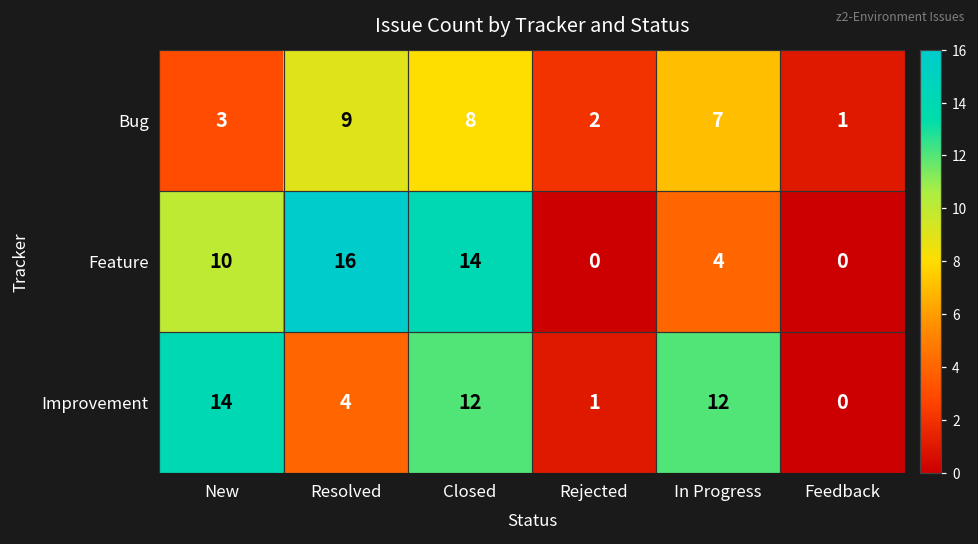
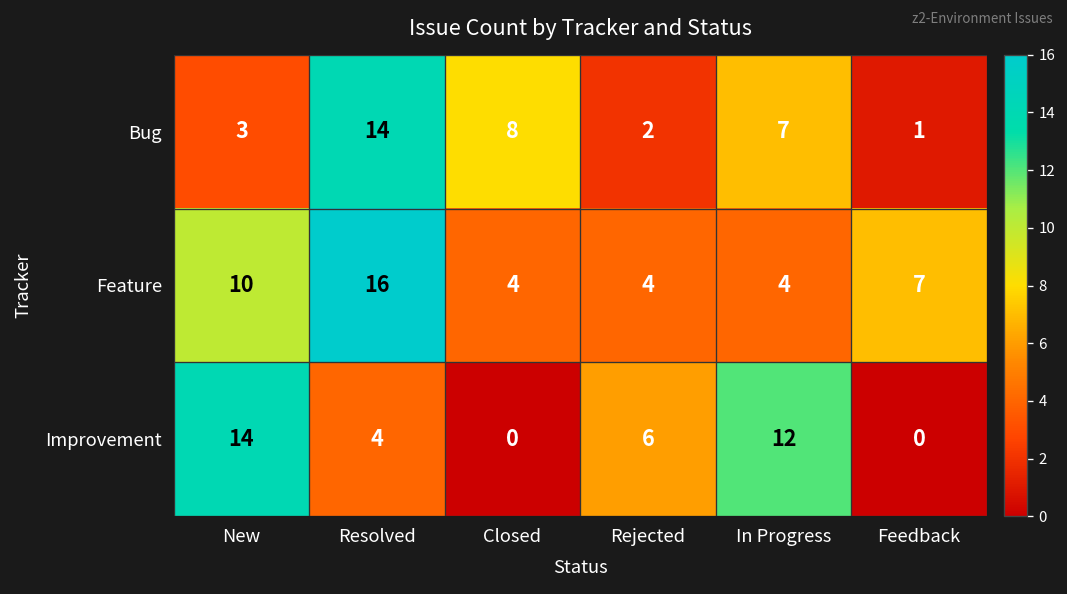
Bug, Resolved: 9 -> 14
Feature, Closed: 14 -> 4
Feature, Rejected: 0 -> 4
Feature, Feedback: 0 -> 7
Improvement, Closed: 12 -> 0
Improvement, Rejected: 1 -> 6
